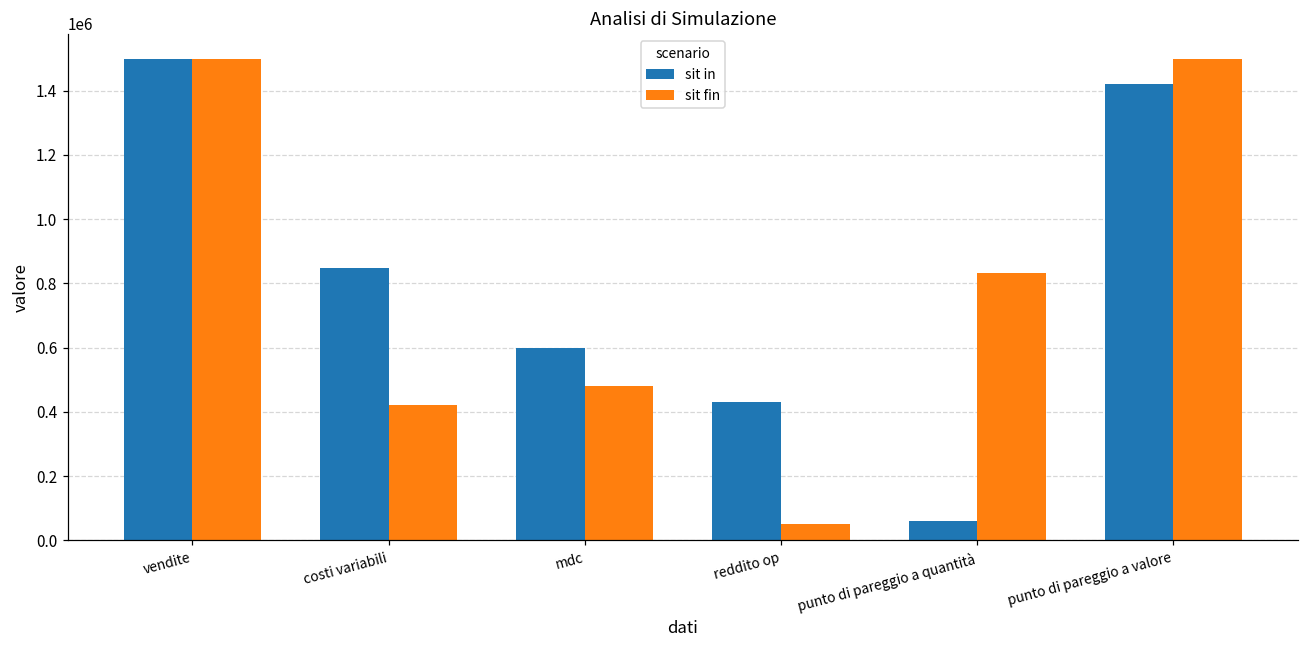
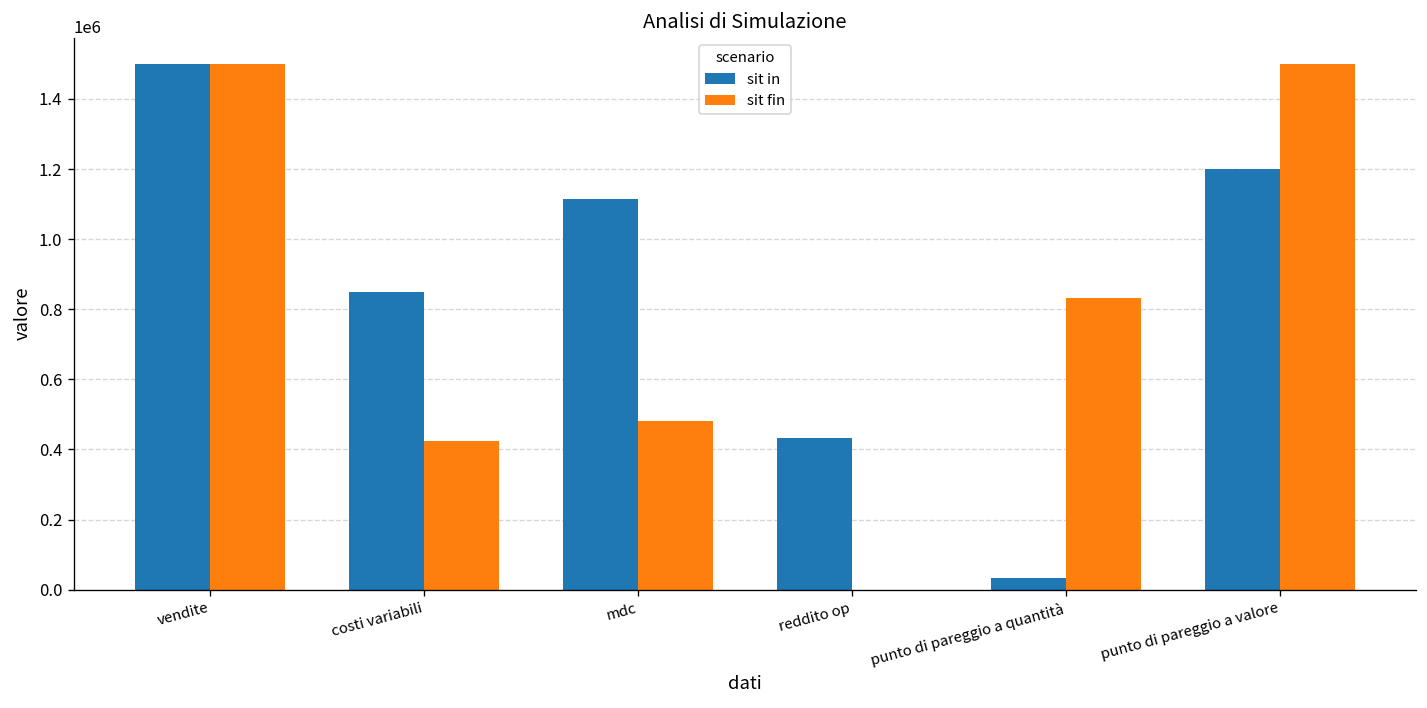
sit in, mdc: 600000 -> 1110000
sit fin, reddito op: 50000 -> 0
sit in, punto di pareggio a quantità: 60000 -> 30000
sit in, punto di pareggio a valore: 1420000 -> 1200000
